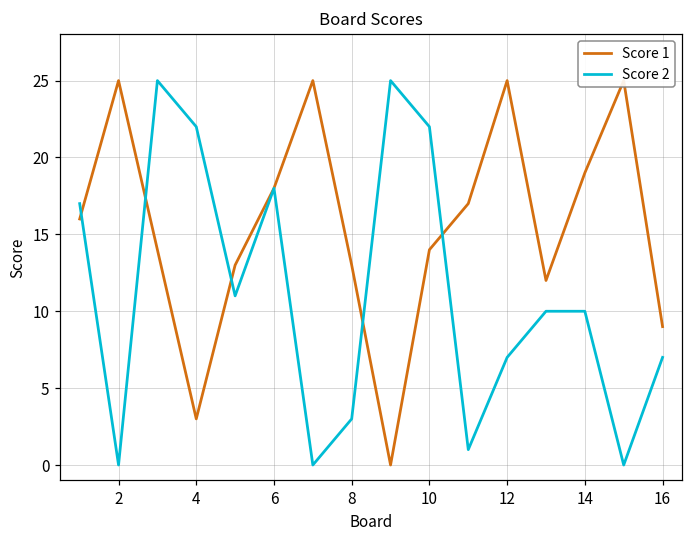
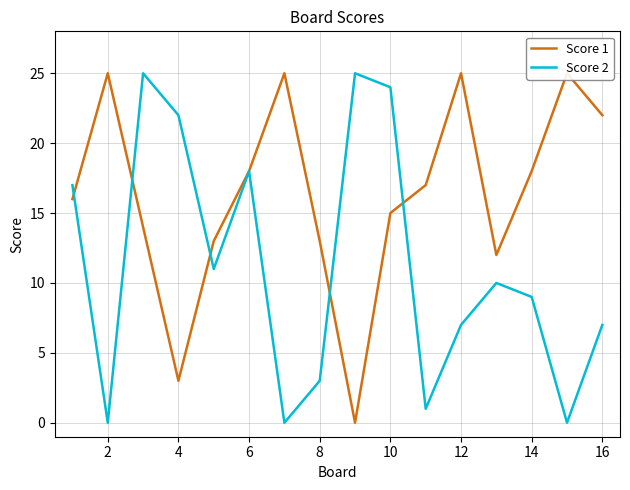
Score 1, 10: 14 -> 15
Score 2, 10: 22 -> 24
Score 1, 14: 19 -> 18
Score 2, 14: 10 -> 9
Score 1, 16: 9 -> 22
